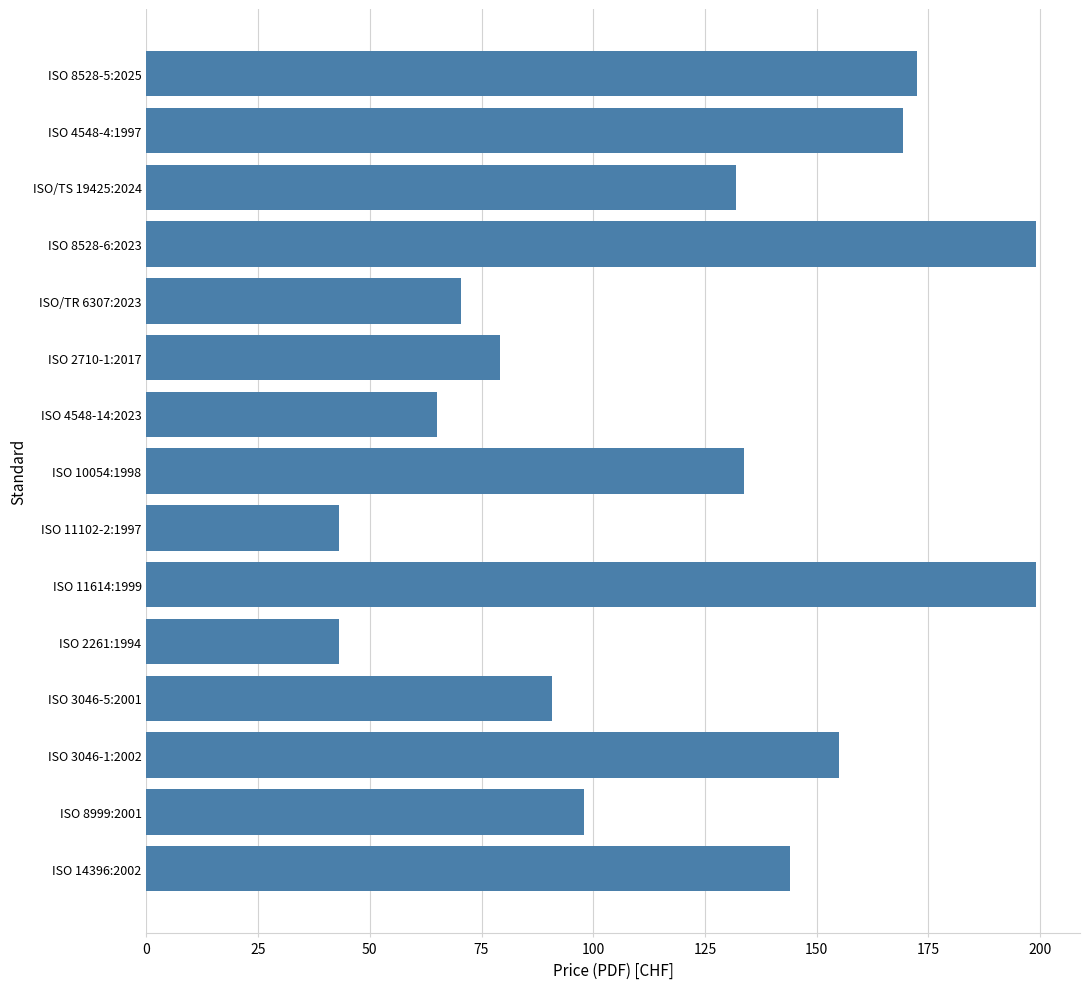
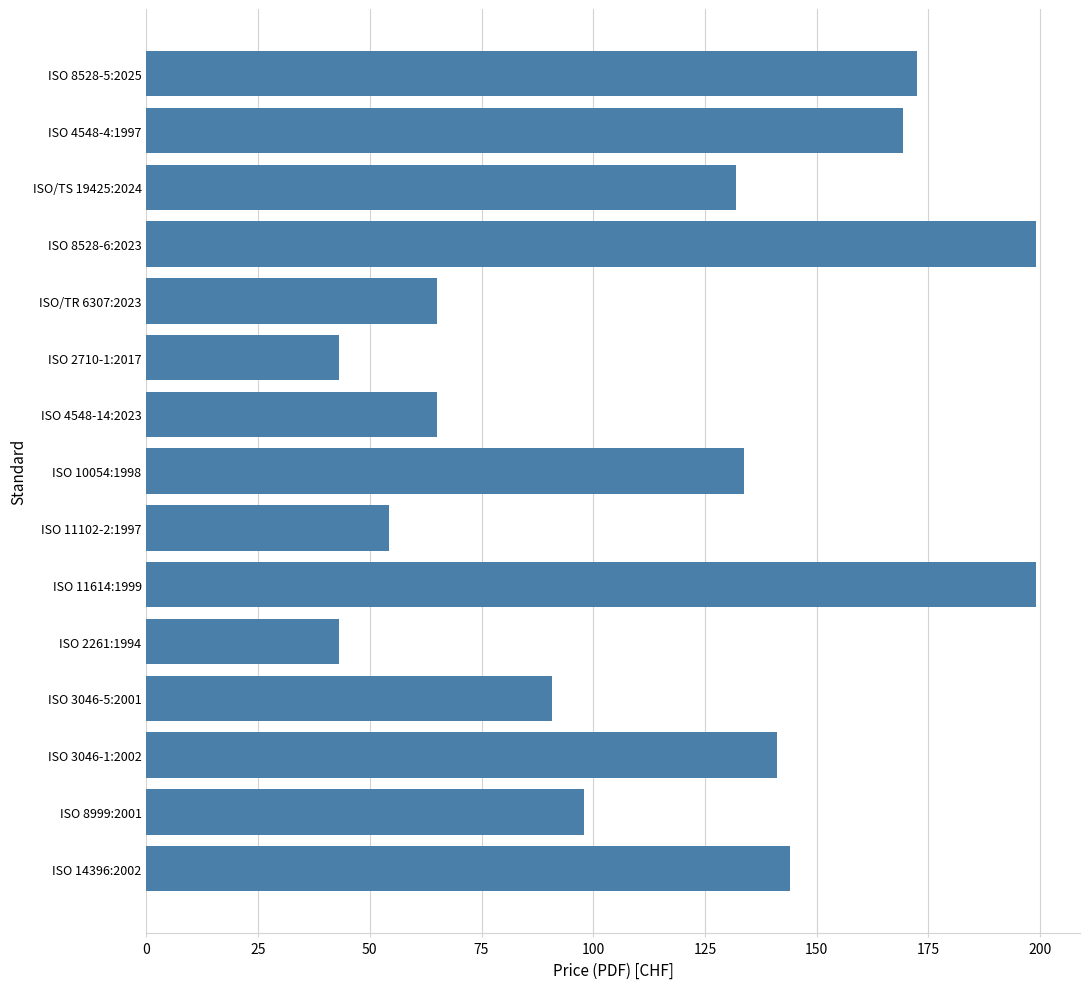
ISO/TR 6307:2023: 70 -> 65
ISO 2710-1:2017: 79 -> 43
ISO 11102-2:1997: 43 -> 54
ISO 3046-1:2002: 155 -> 141
